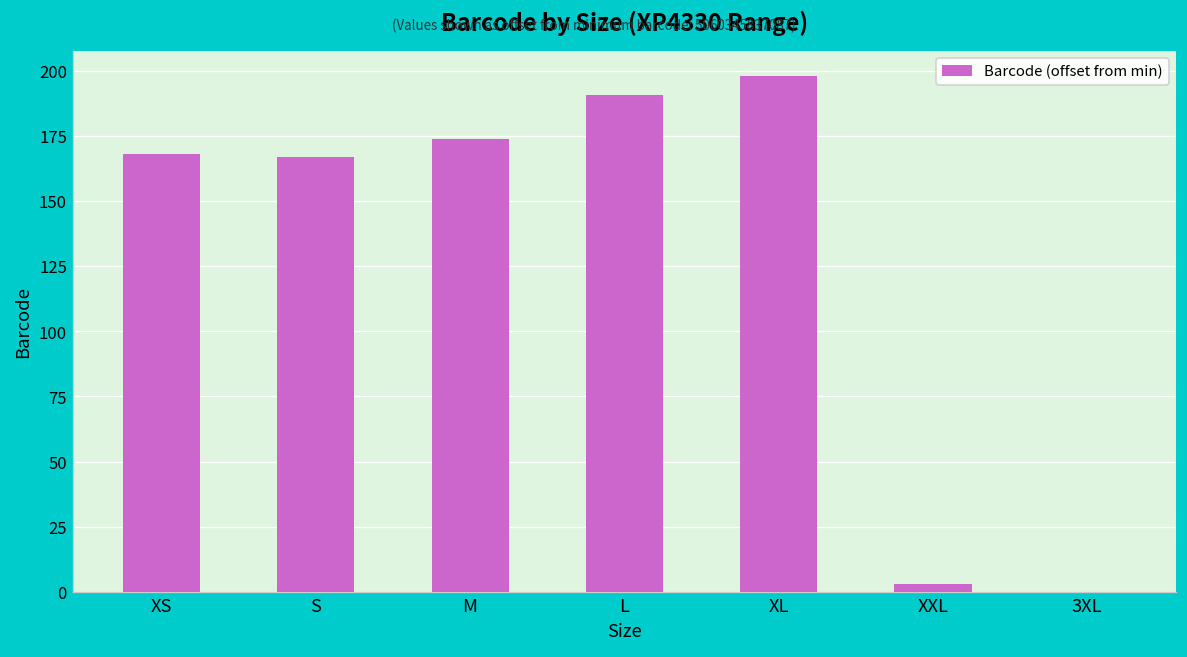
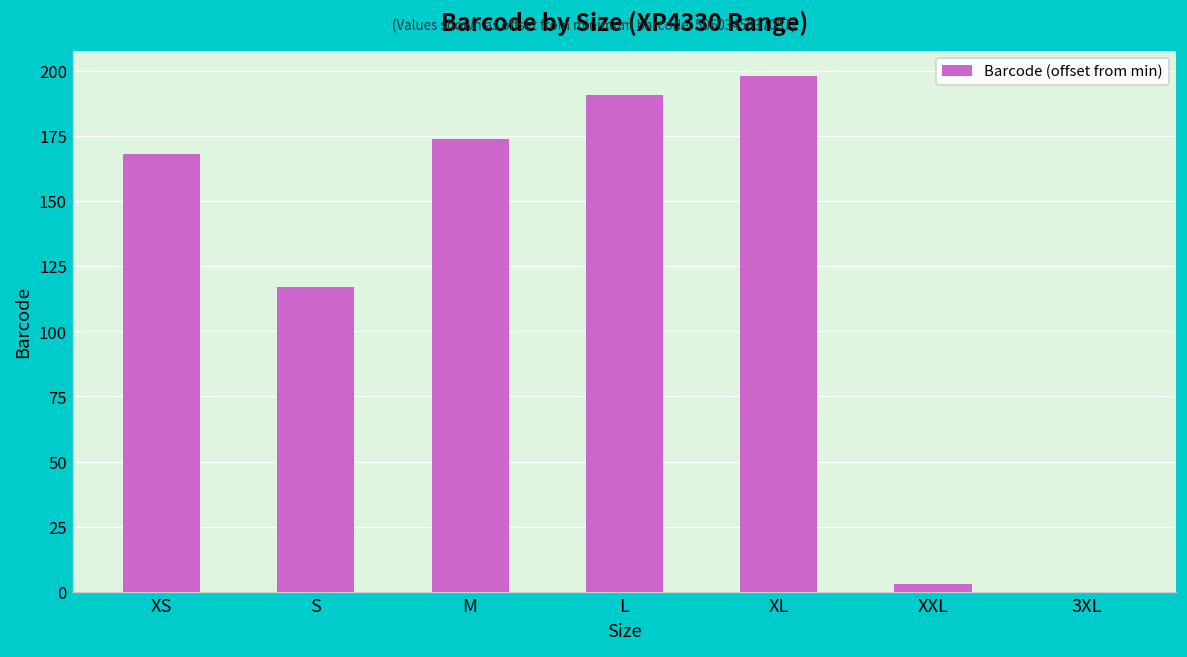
S: 167 -> 117
